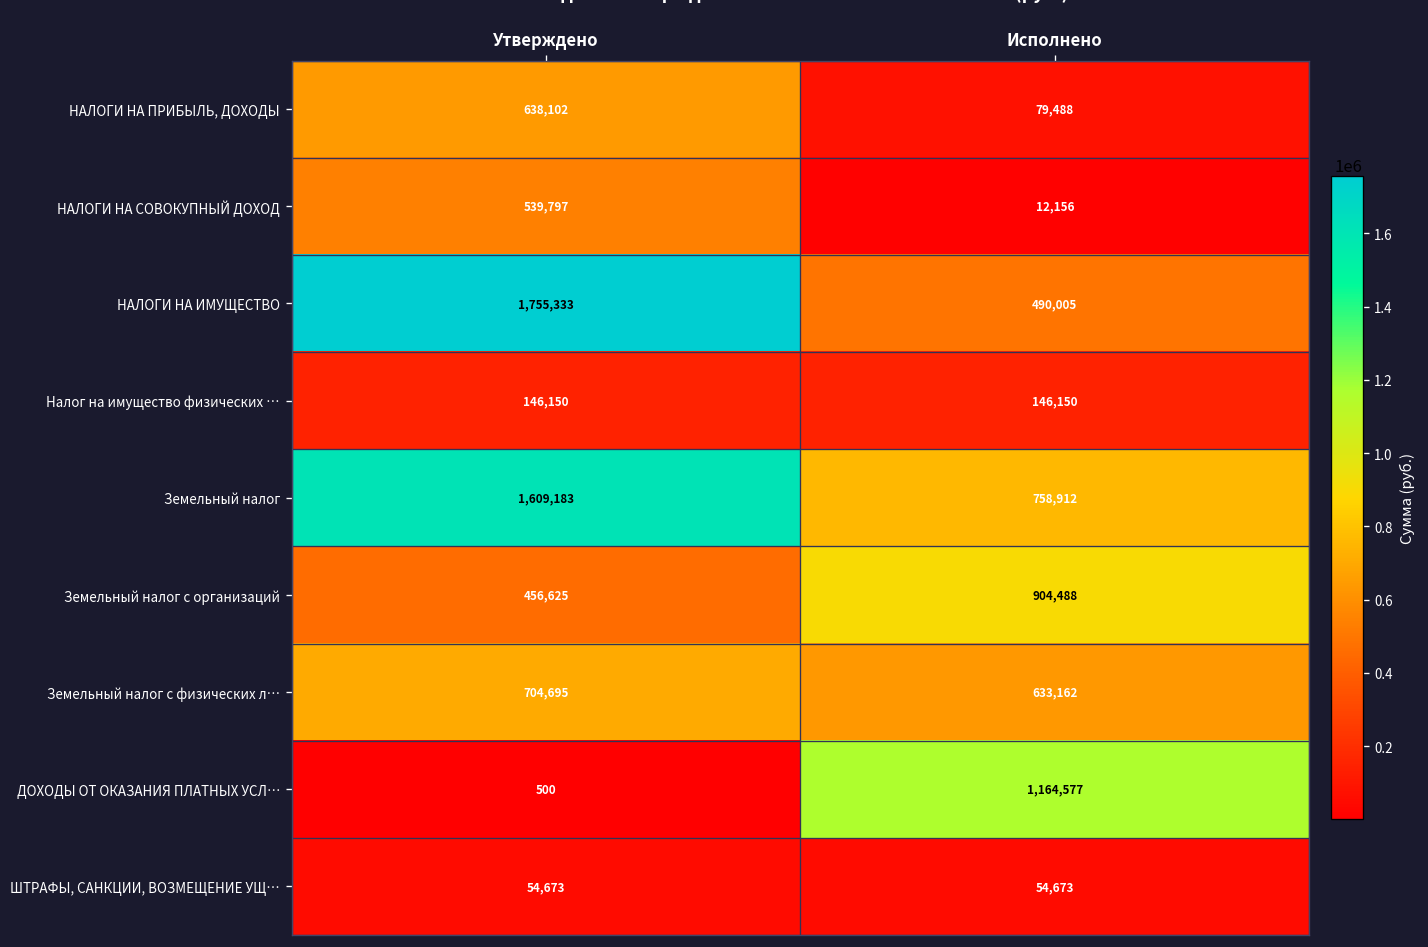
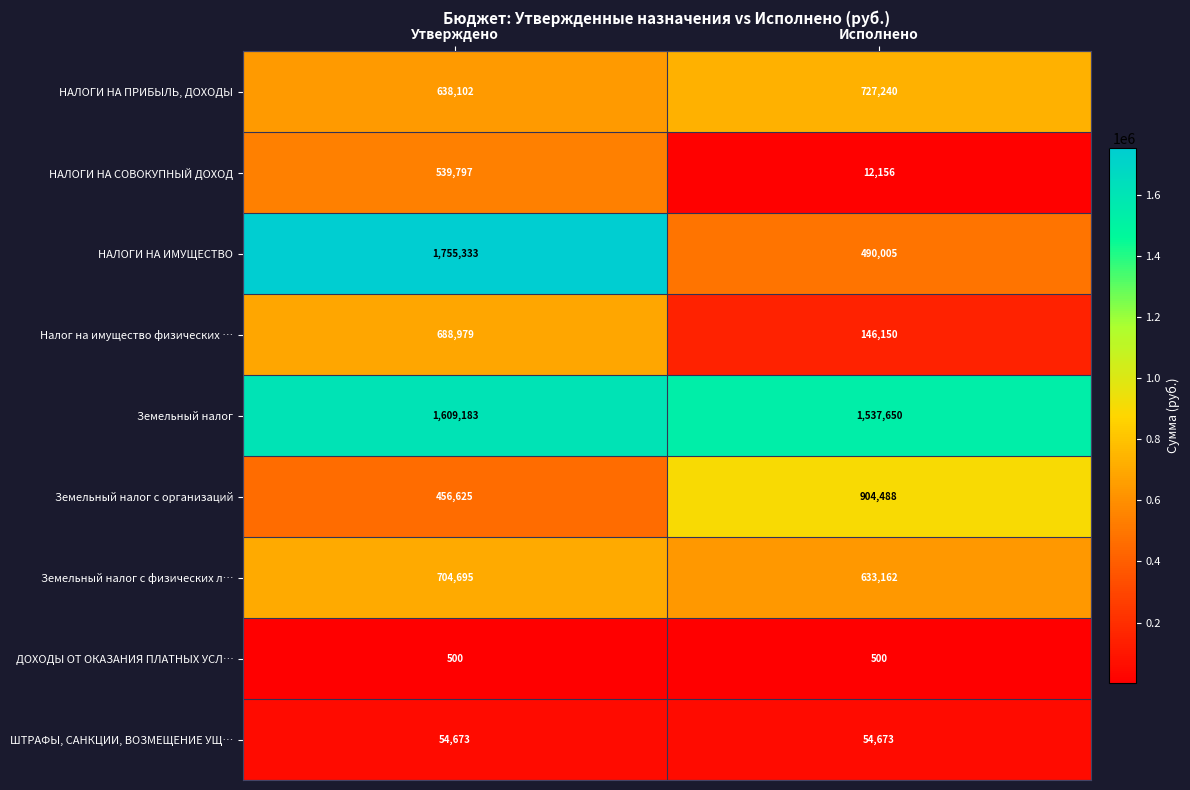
НАЛОГИ НА ПРИБЫЛЬ, ДОХОДЫ, Исполнено: 79,488 -> 727,240
Налог на имущество физических …, Утверждено: 146,150 -> 688,979
Земельный налог, Исполнено: 758,912 -> 1,537,650
ДОХОДЫ ОТ ОКАЗАНИЯ ПЛАТНЫХ УСЛ…, Исполнено: 1,164,577 -> 500
